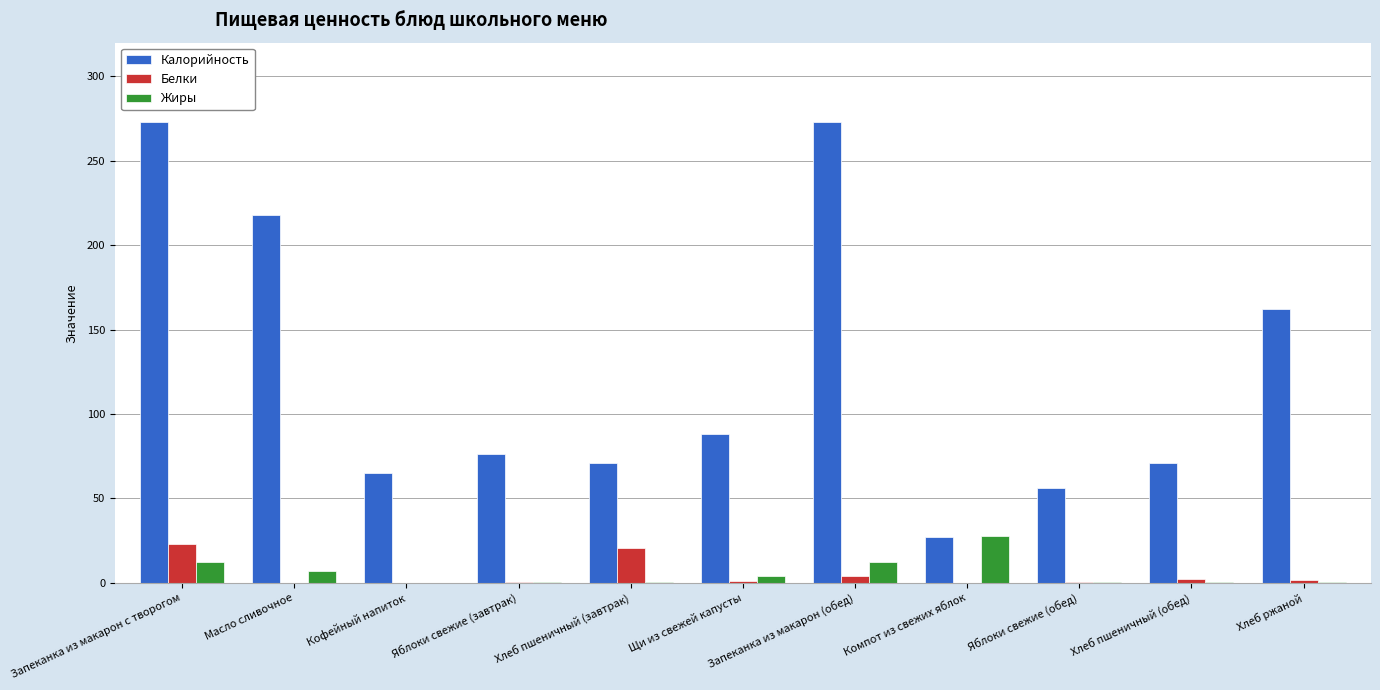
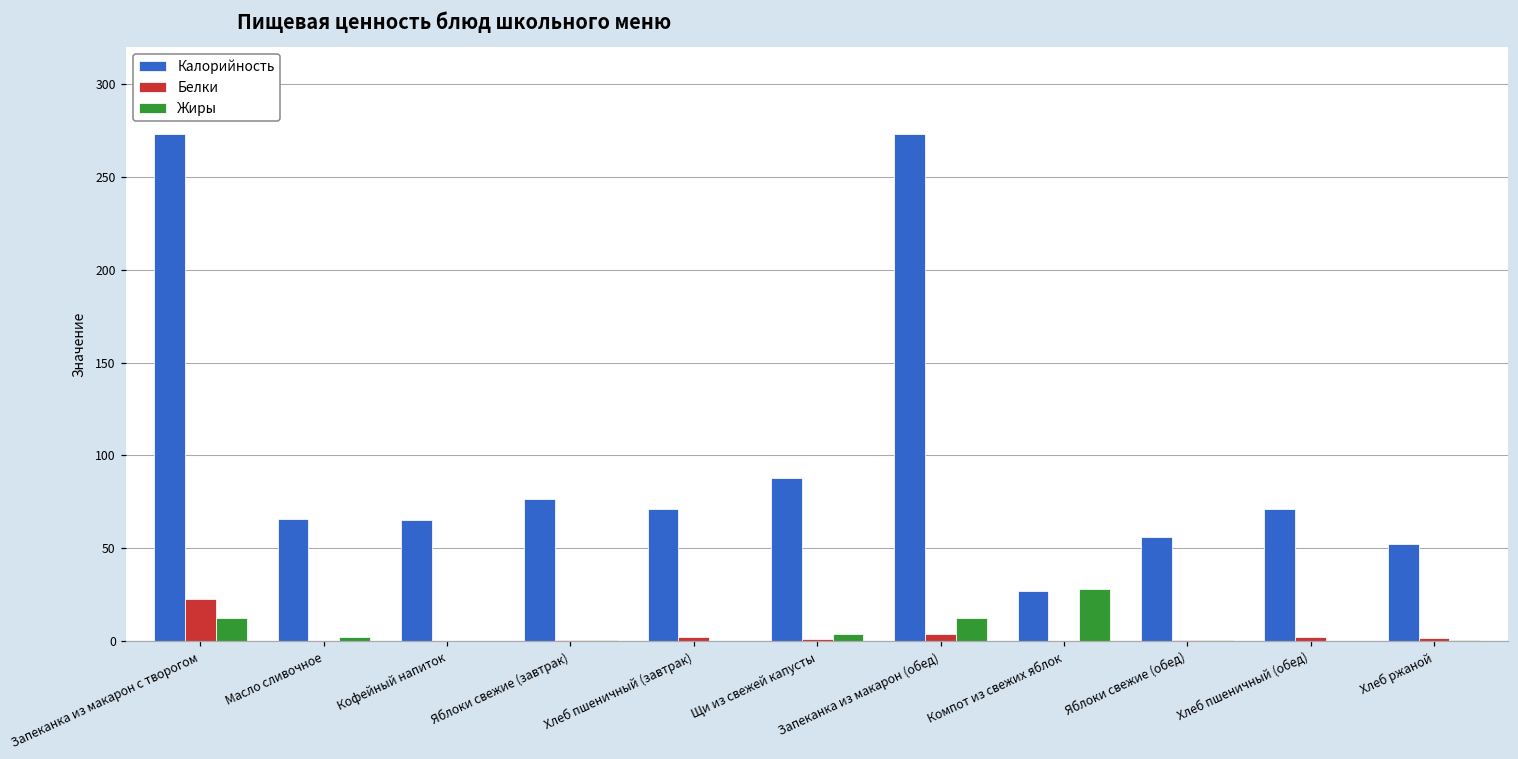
Калорийность, Масло сливочное: 218 -> 66
Жиры, Масло сливочное: 7 -> 2
Белки, Хлеб пшеничный (завтрак): 21 -> 2
Калорийность, Хлеб ржаной: 162 -> 52
